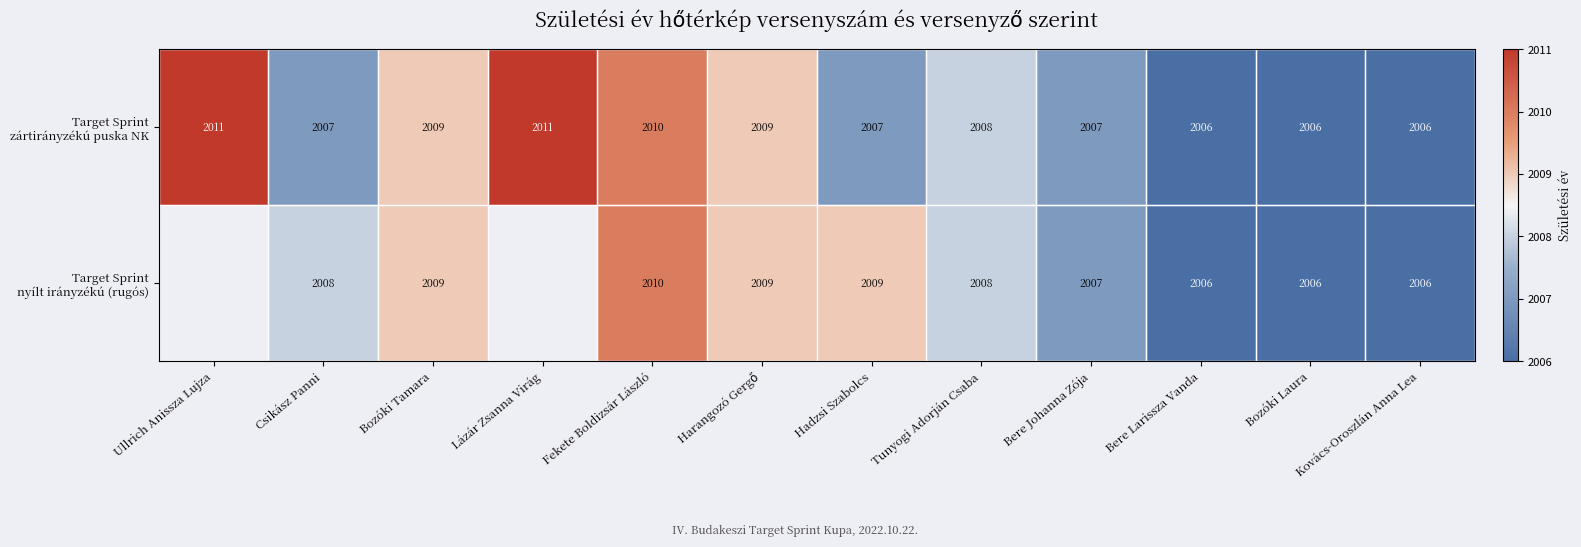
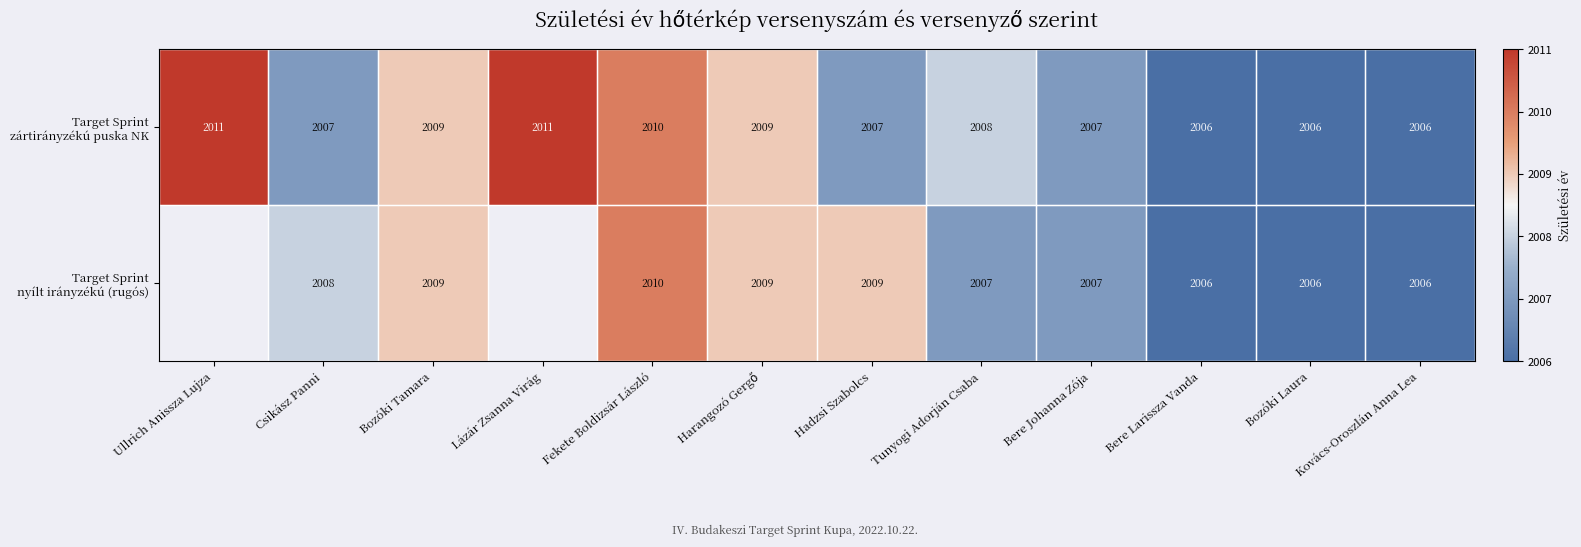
Target Sprint nyílt irányzékú (rugós), Tunyogi Adorján Csaba: 2008 -> 2007
